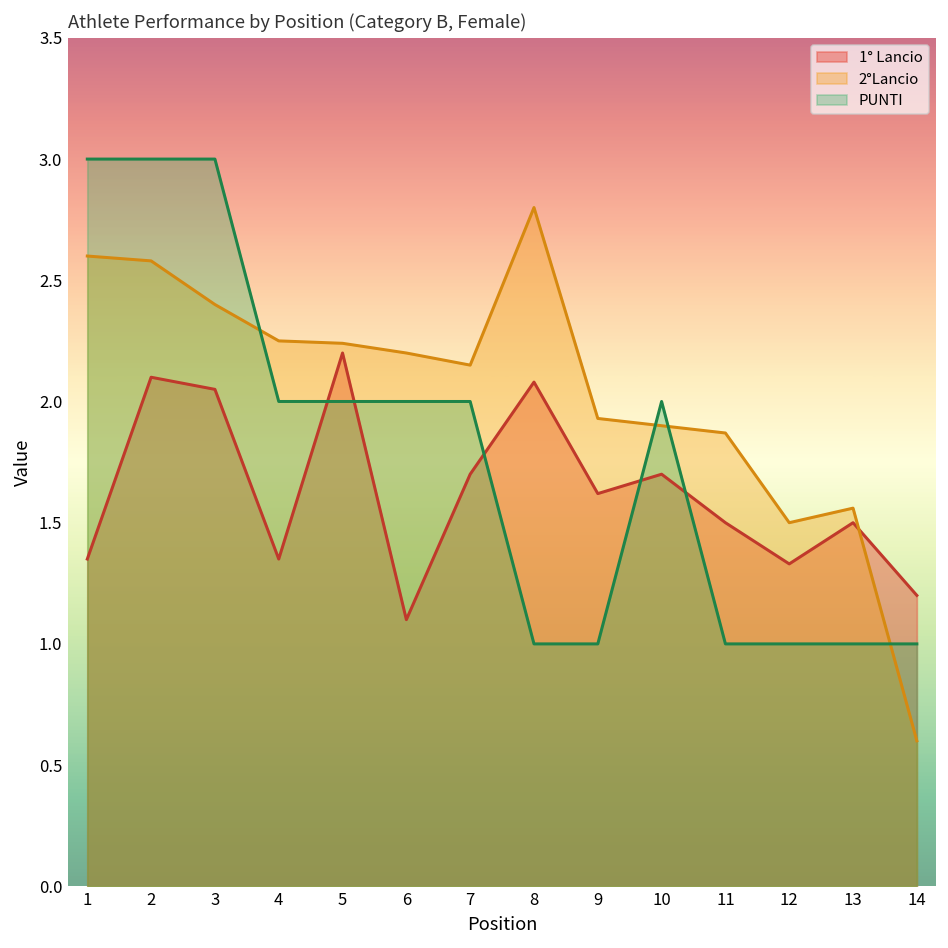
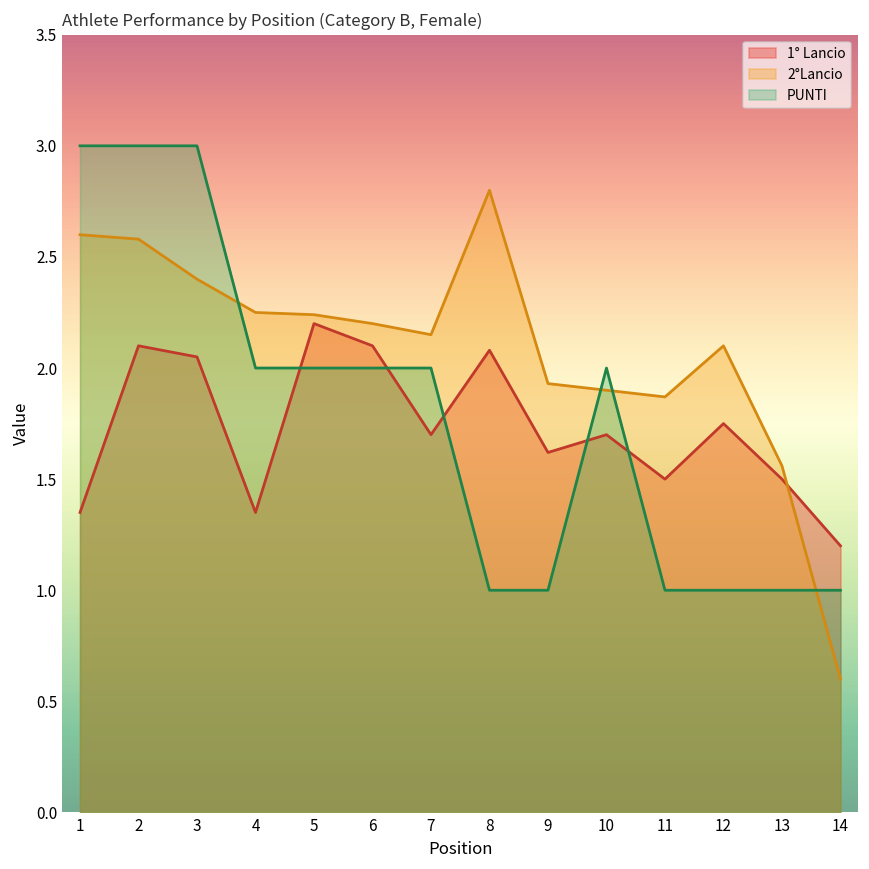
1° Lancio, 6: 1.1 -> 2.1
1° Lancio, 12: 1.33 -> 1.75
2°Lancio, 12: 1.5 -> 2.1
